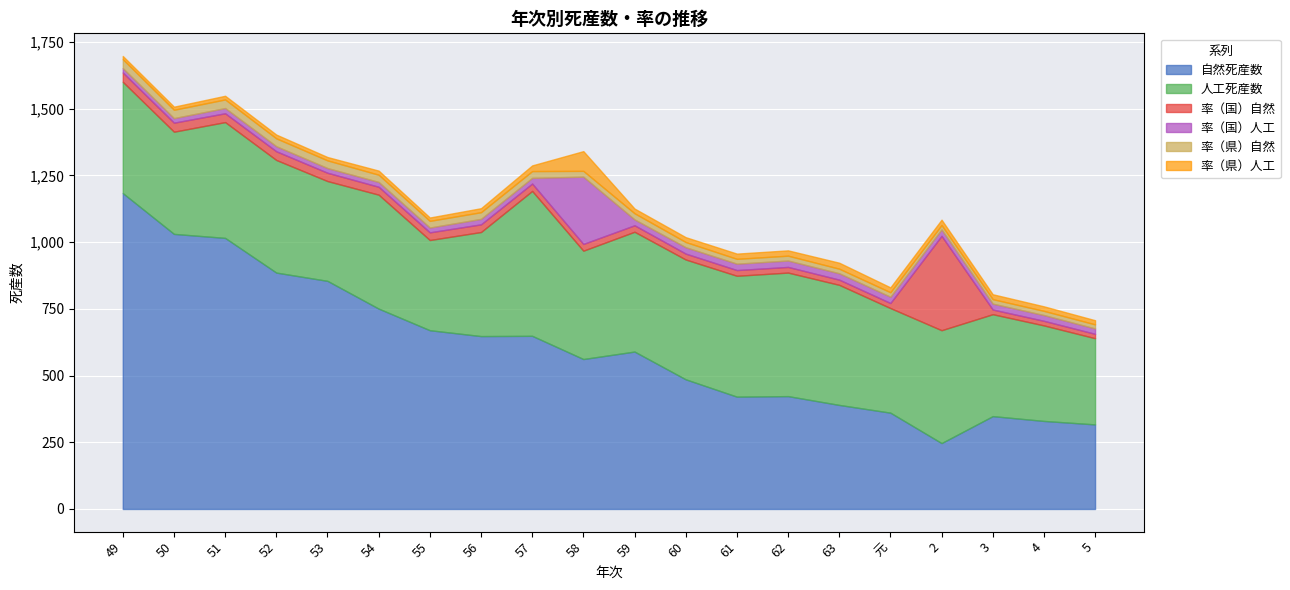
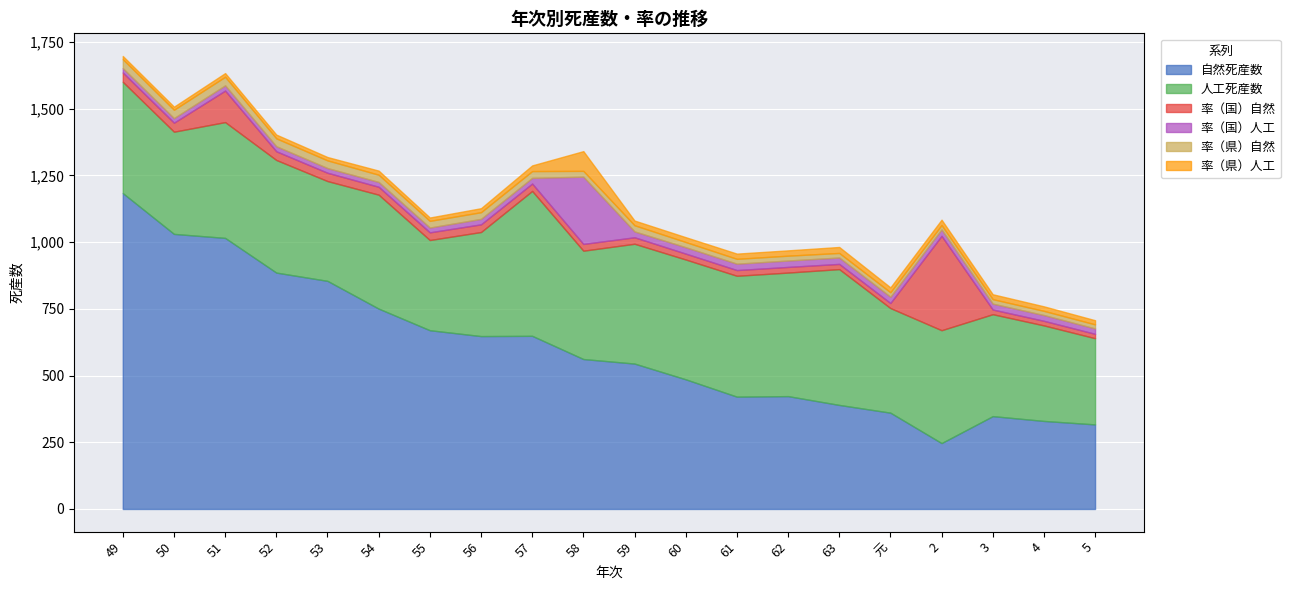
率（国）自然, 51: 30 -> 120
自然死産数, 59: 590 -> 550
人工死産数, 63: 450 -> 510
